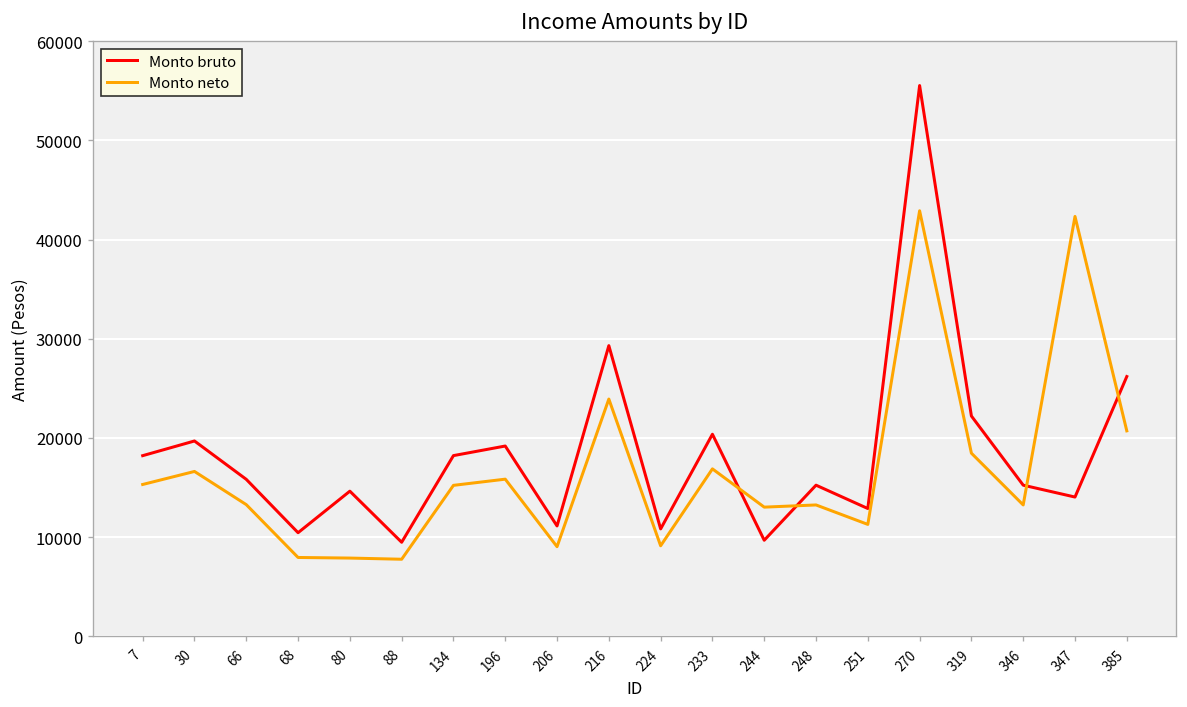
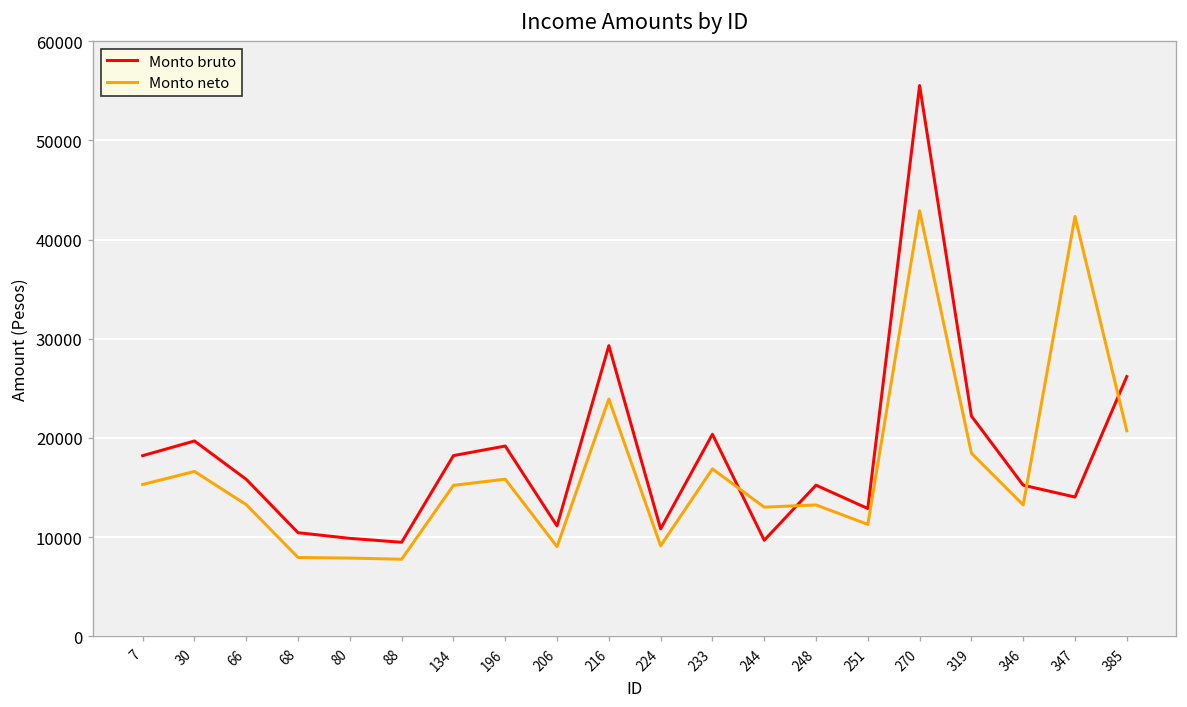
Monto bruto, 80: 15000 -> 10000
